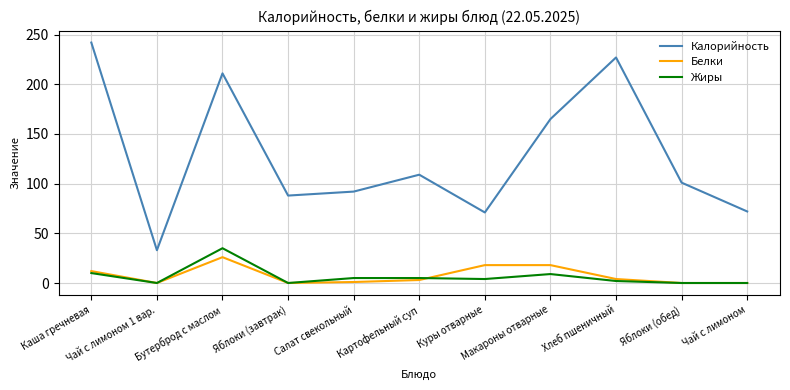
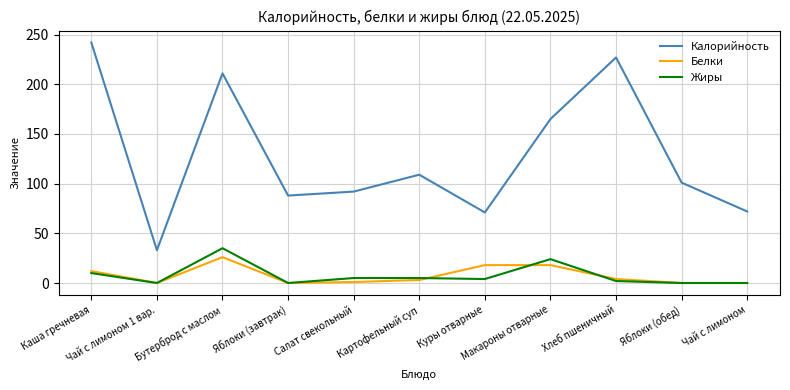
Жиры, Макароны отварные: 10 -> 20
